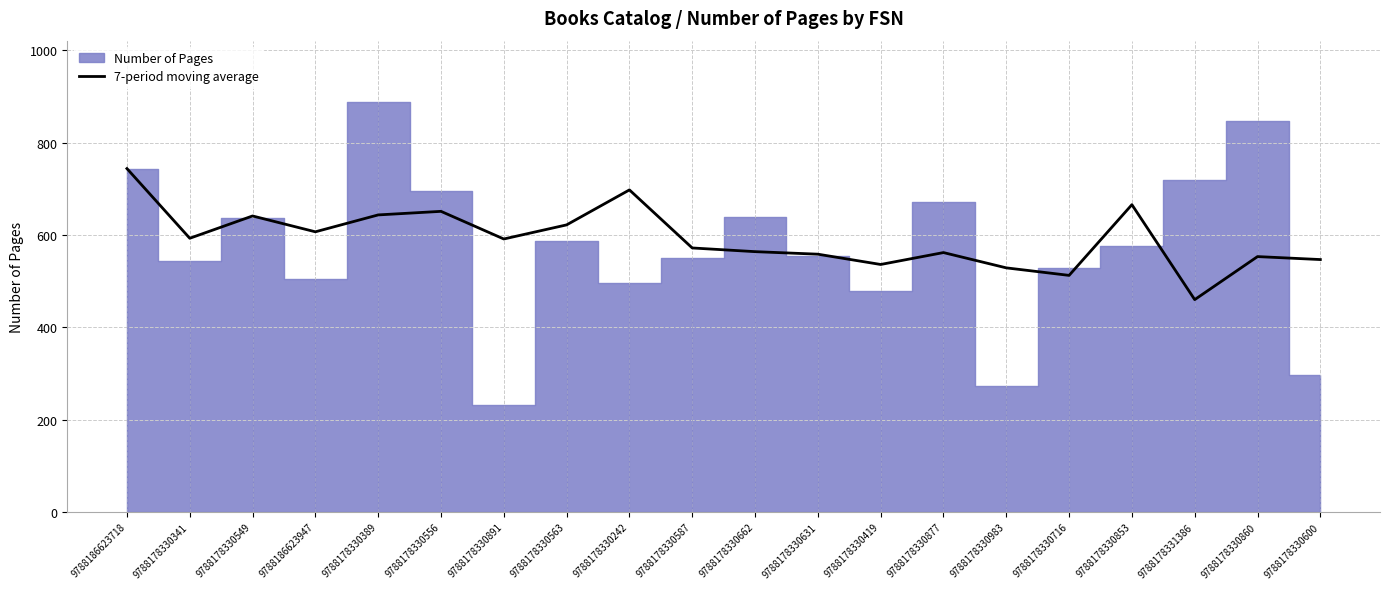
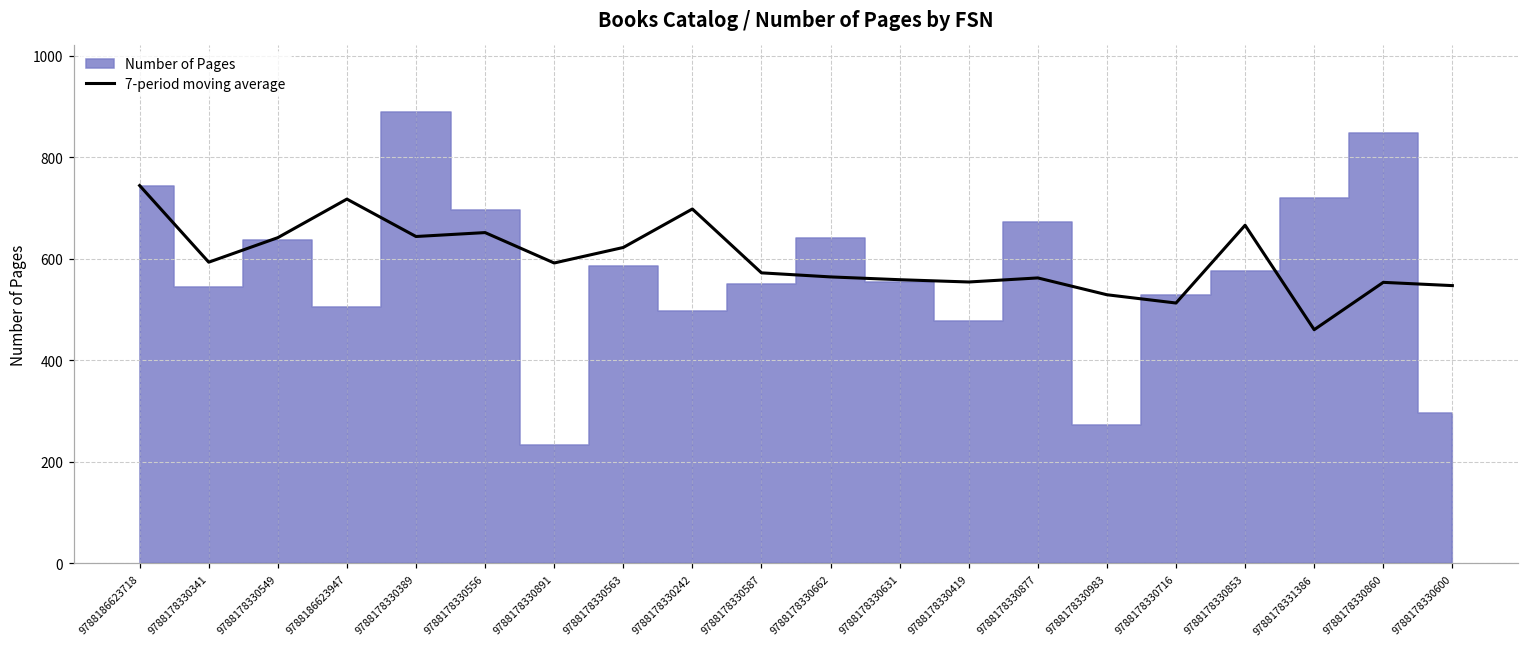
7-period moving average, 9788186623947: 610 -> 720
7-period moving average, 9788178330419: 540 -> 550
